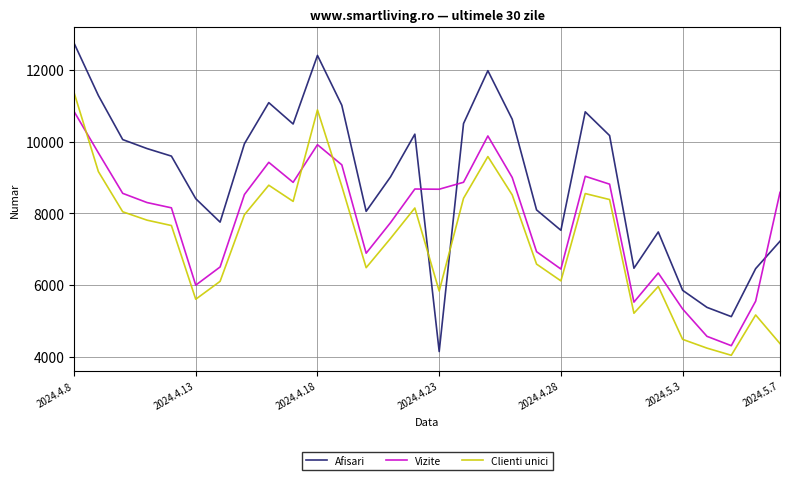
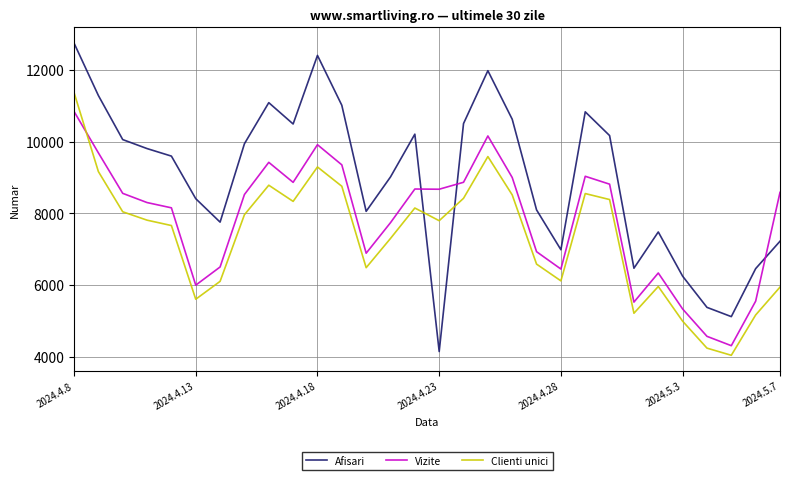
Clienti unici, 2024.4.18: 10900 -> 9300
Clienti unici, 2024.4.23: 5800 -> 7800
Afisari, 2024.4.28: 7500 -> 7000
Afisari, 2024.5.3: 5900 -> 6200
Clienti unici, 2024.5.3: 4500 -> 5000
Clienti unici, 2024.5.7: 4400 -> 5900
